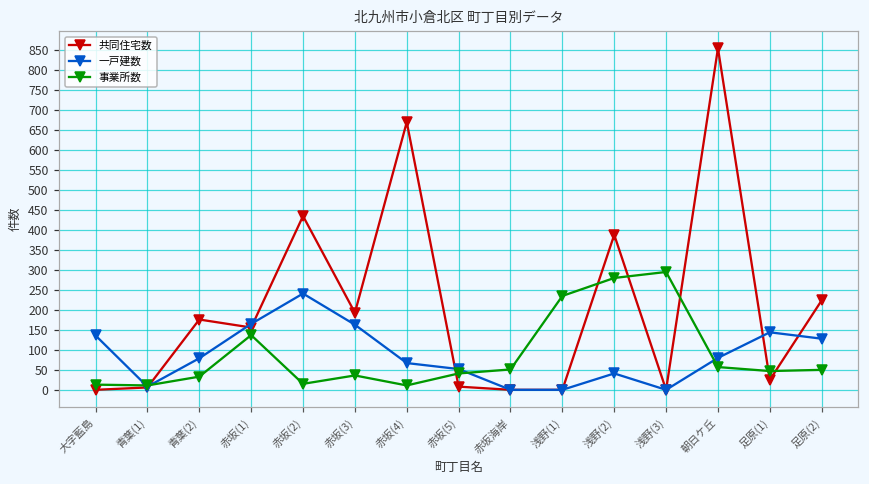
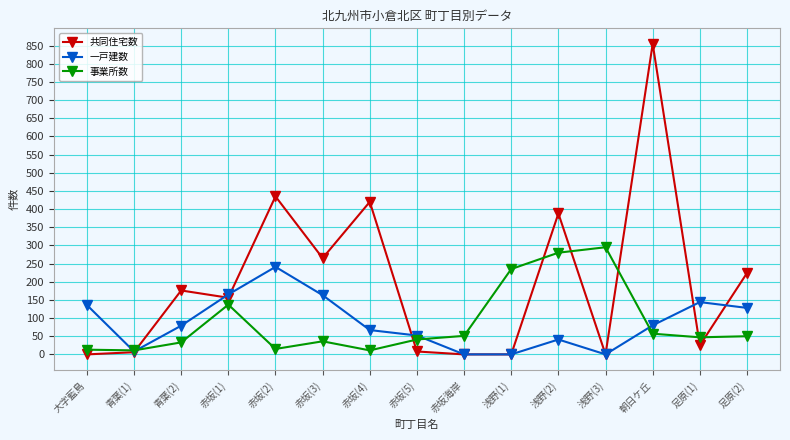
共同住宅数, 赤坂(3): 190 -> 270
共同住宅数, 赤坂(4): 670 -> 420
